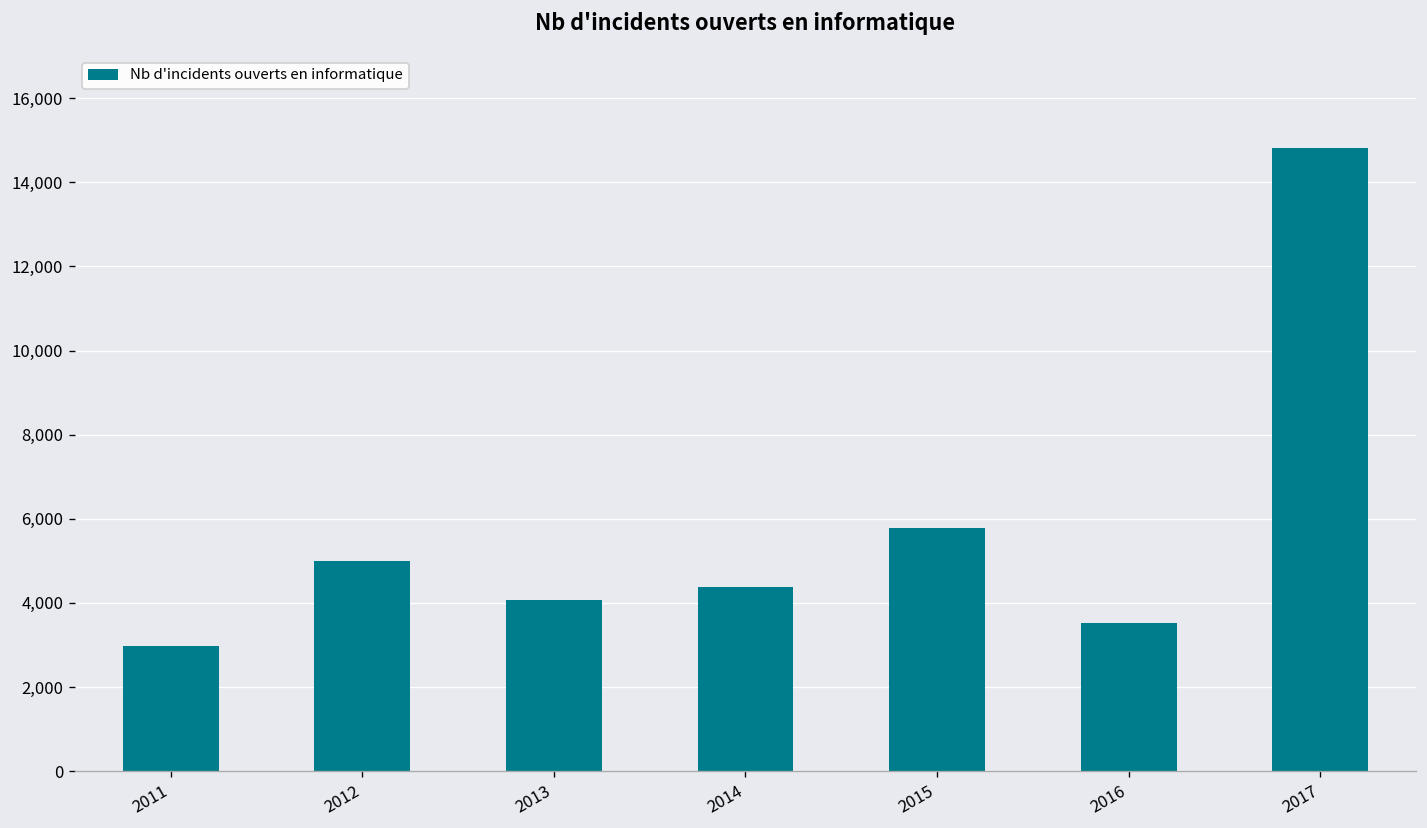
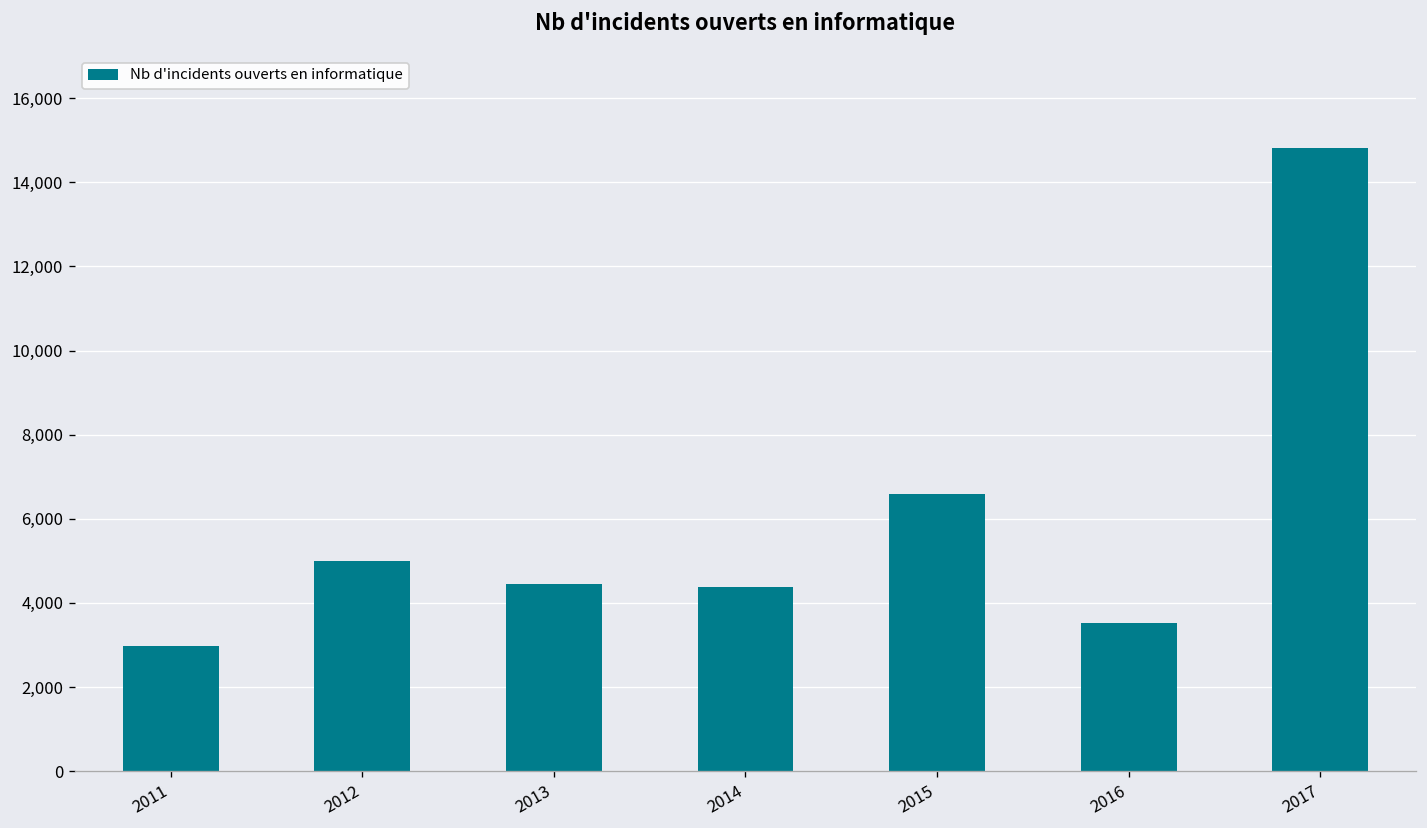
2013: 4,100 -> 4,400
2015: 5,800 -> 6,600
